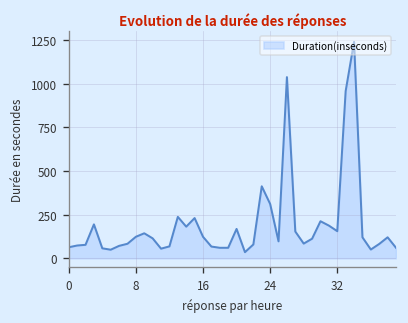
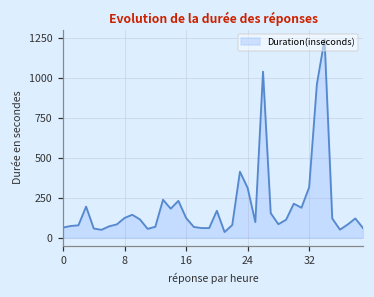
32: 160 -> 320
